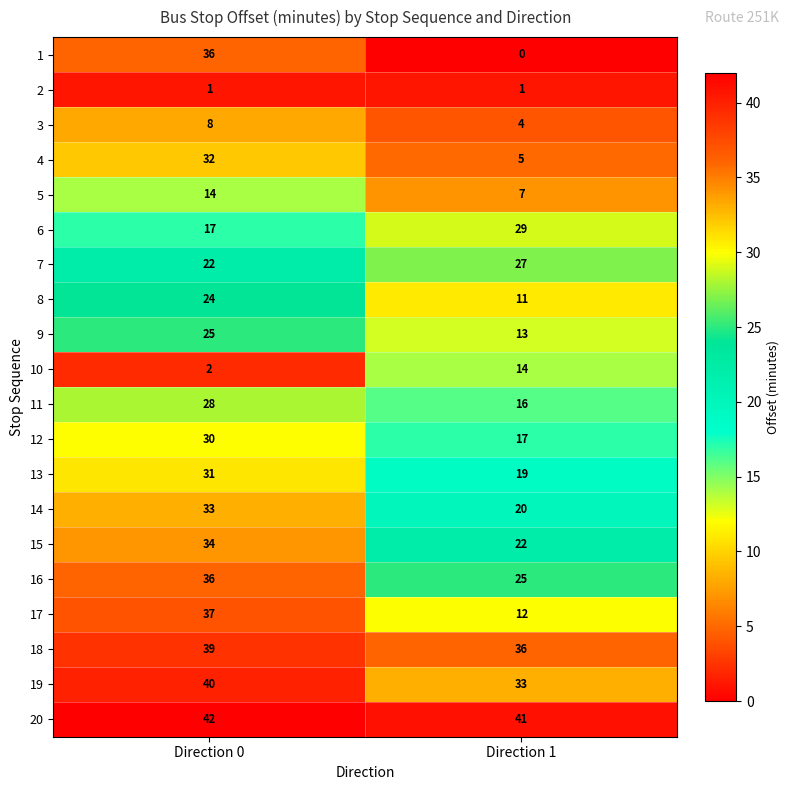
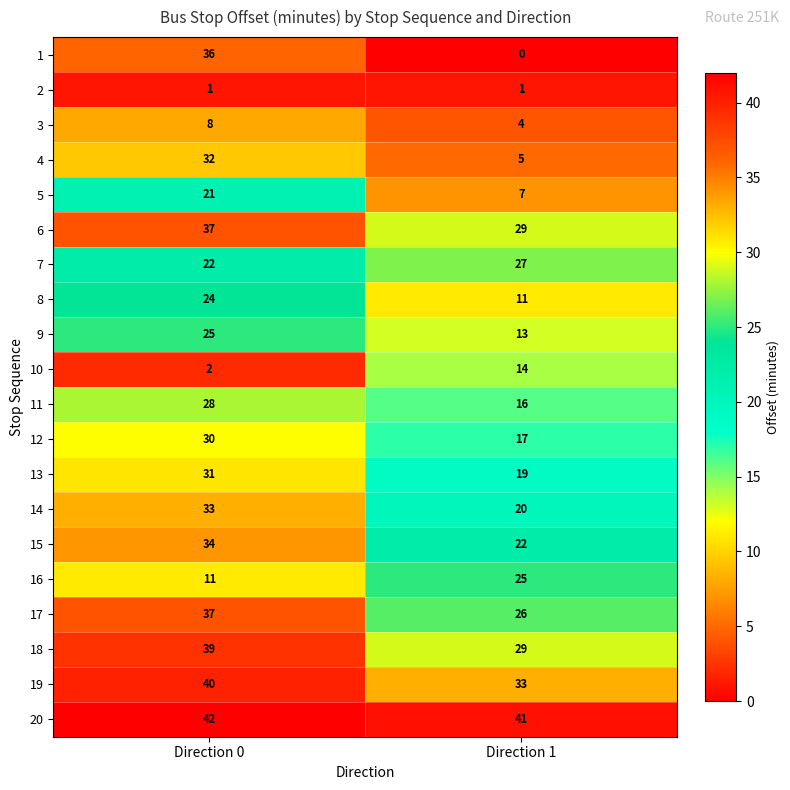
5, Direction 0: 14 -> 21
6, Direction 0: 17 -> 37
16, Direction 0: 36 -> 11
17, Direction 1: 12 -> 26
18, Direction 1: 36 -> 29
